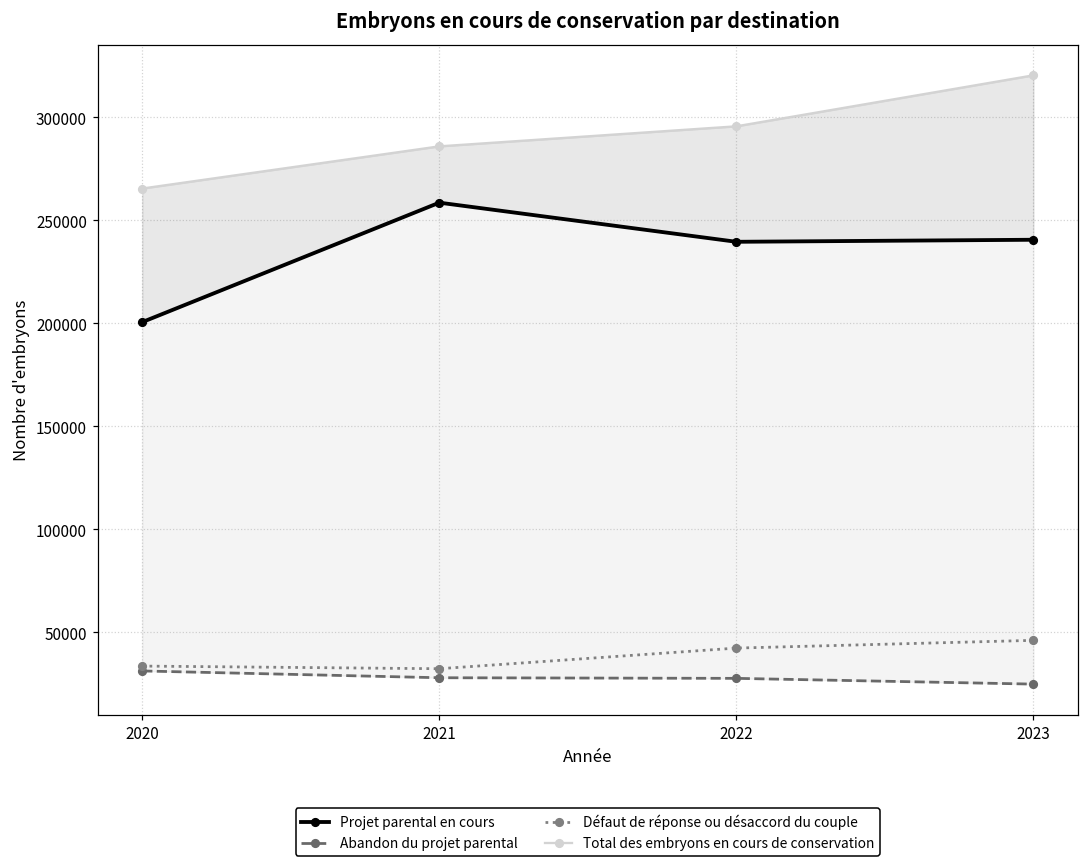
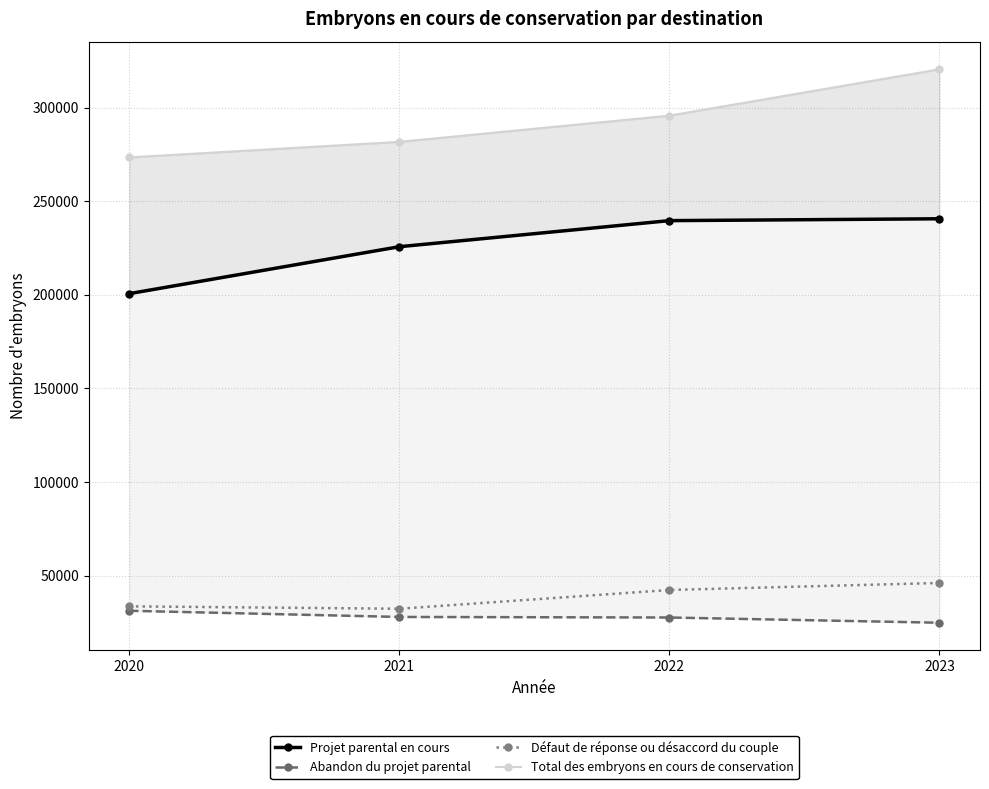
Total des embryons en cours de conservation, 2020: 265000 -> 273000
Projet parental en cours, 2021: 259000 -> 226000
Total des embryons en cours de conservation, 2021: 286000 -> 282000
